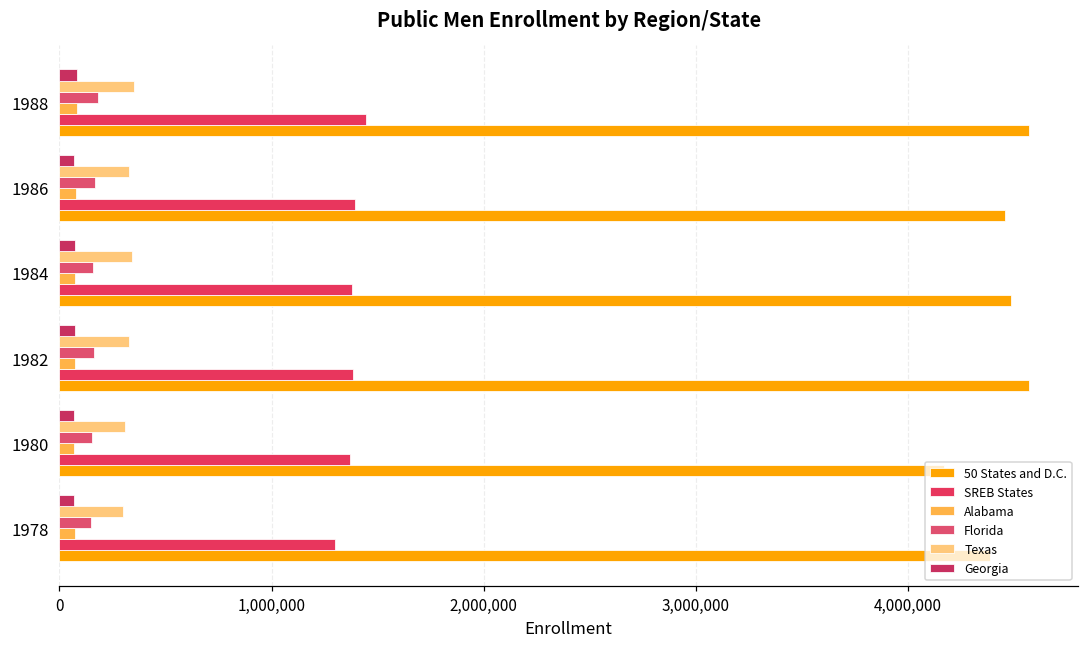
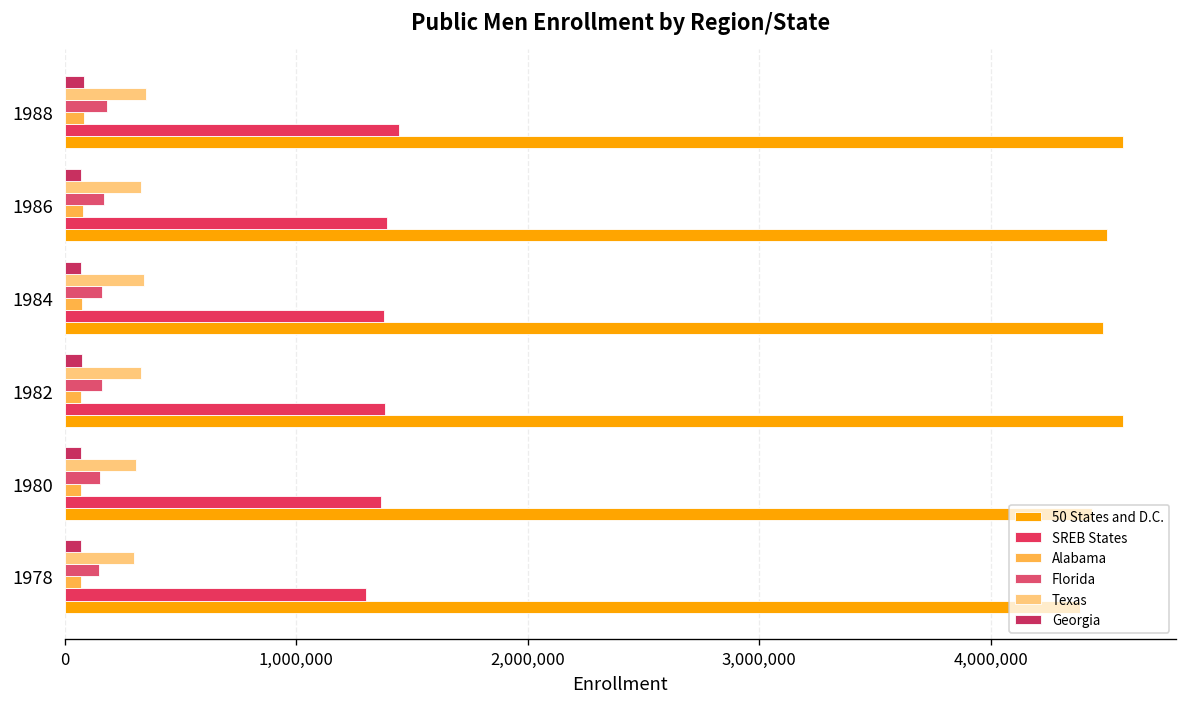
50 States and D.C., 1986: 4,460,000 -> 4,500,000
50 States and D.C., 1980: 4,170,000 -> 4,440,000
